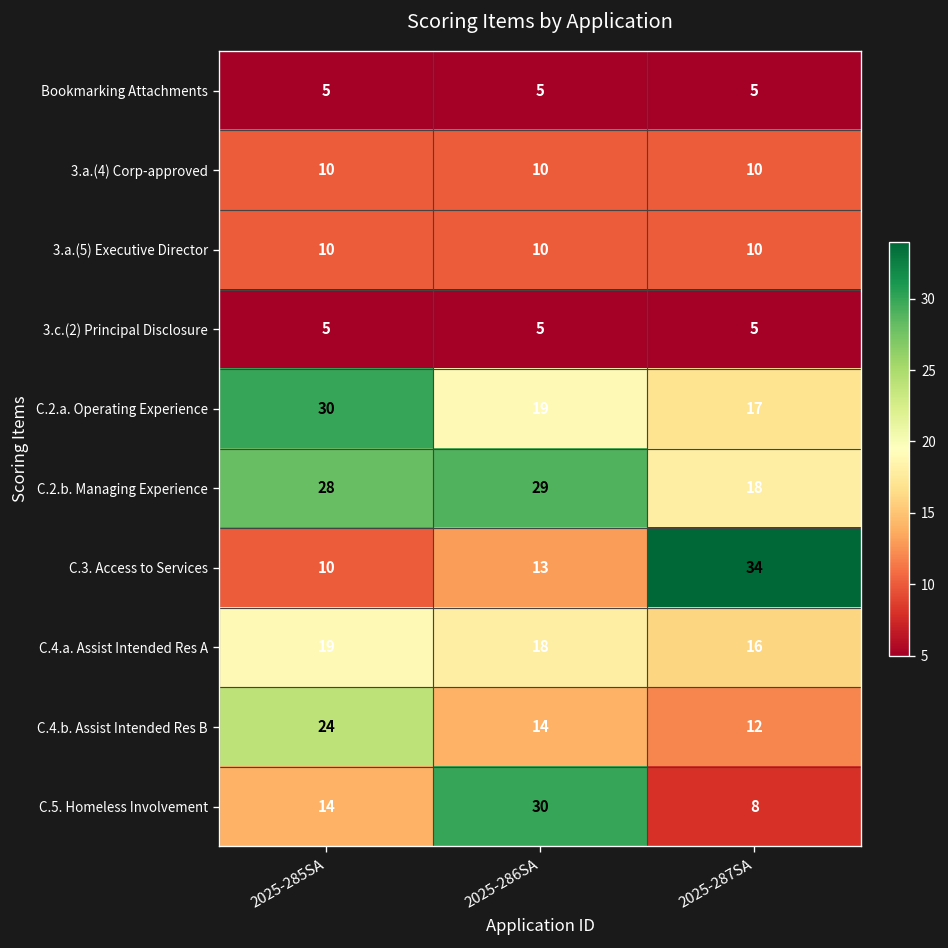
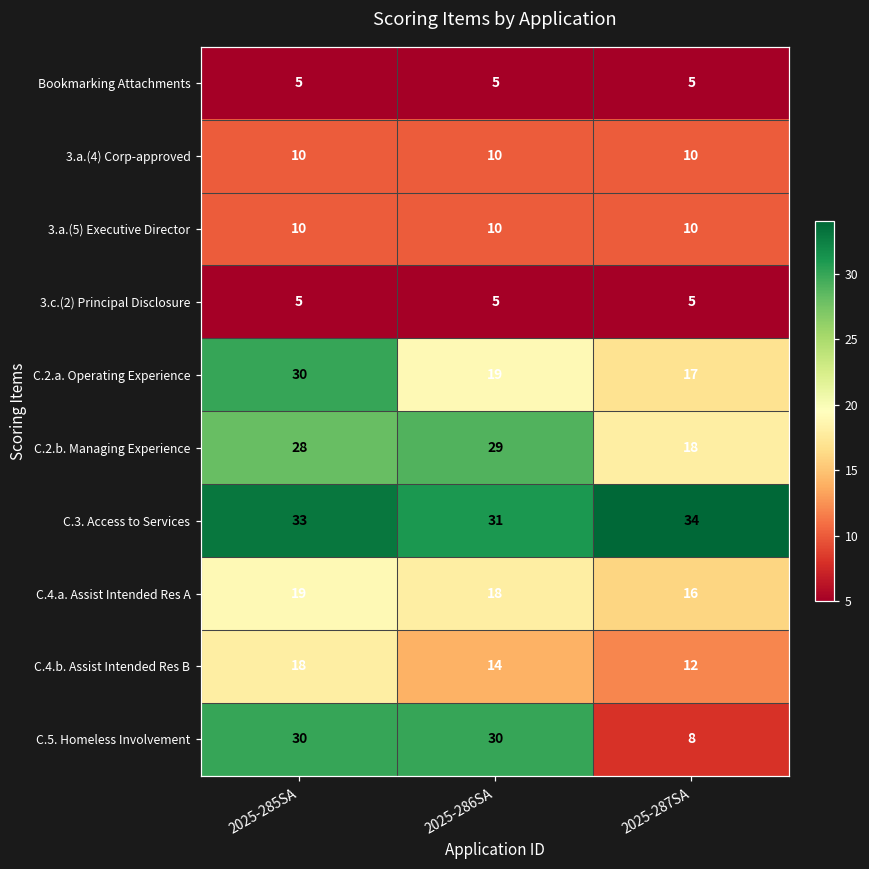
C.3. Access to Services, 2025-285SA: 10 -> 33
C.3. Access to Services, 2025-286SA: 13 -> 31
C.4.b. Assist Intended Res B, 2025-285SA: 24 -> 18
C.5. Homeless Involvement, 2025-285SA: 14 -> 30
